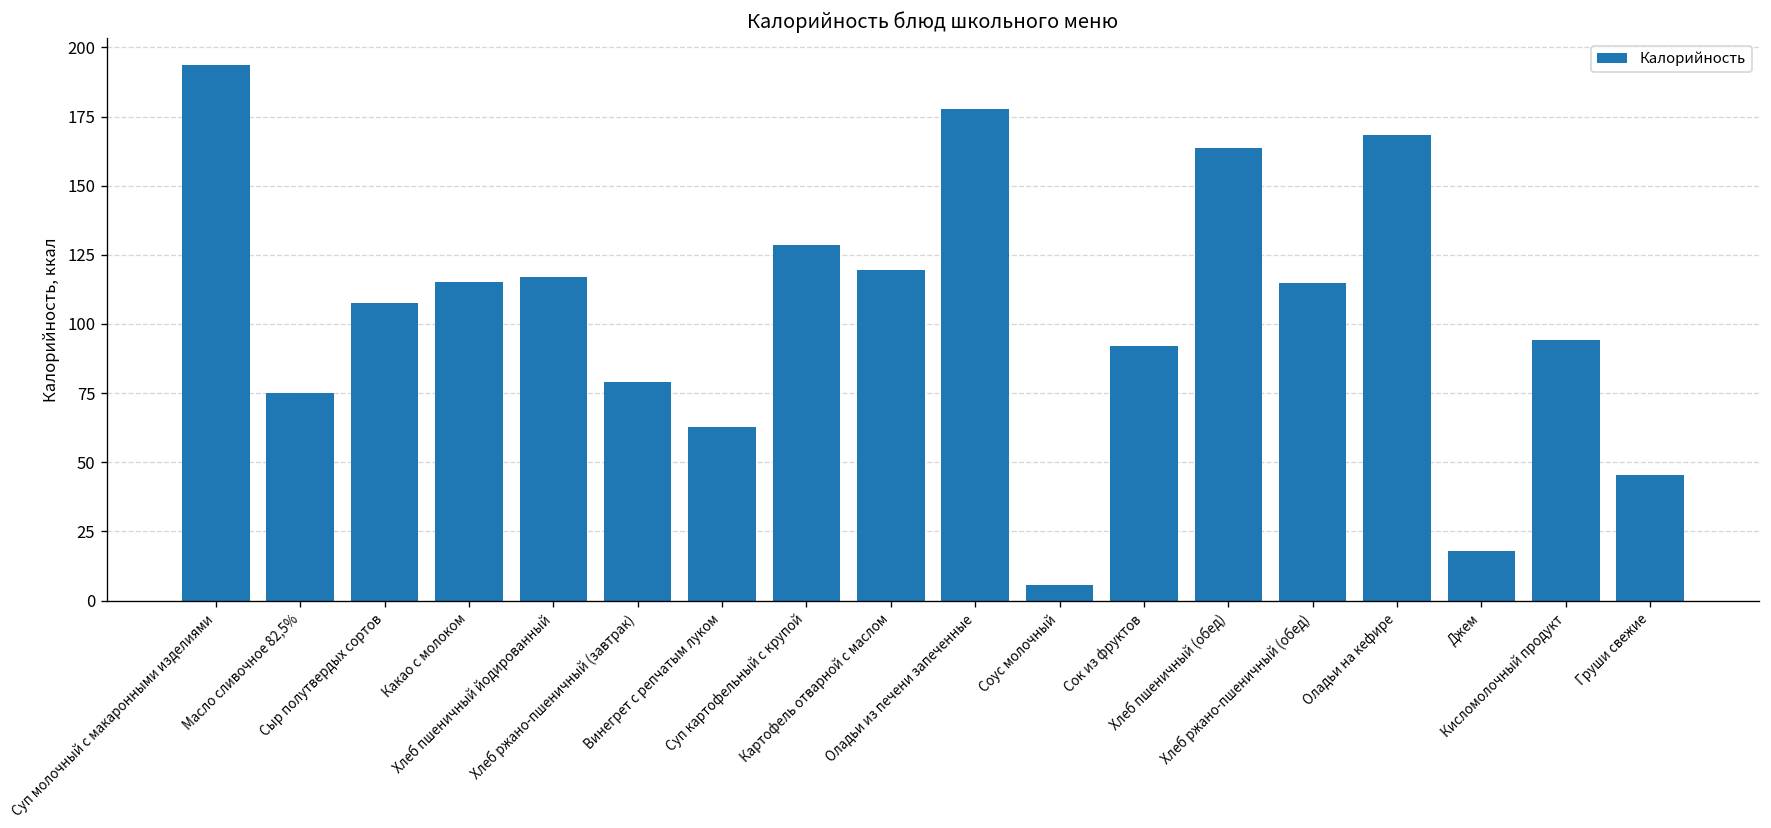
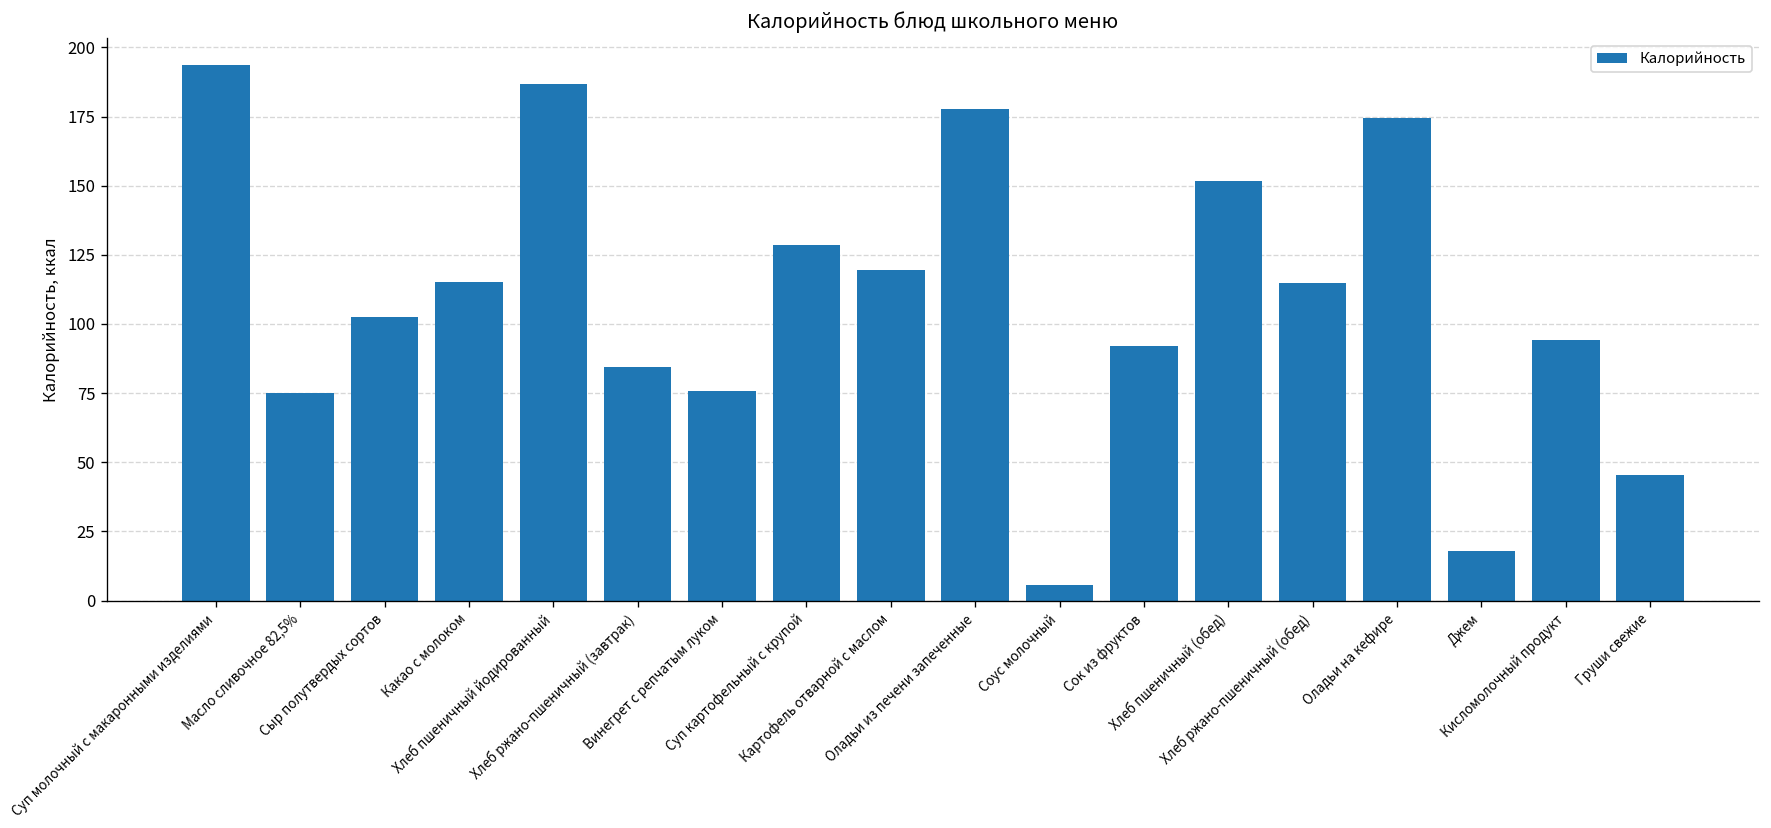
Сыр полутвердых сортов: 108 -> 103
Хлеб пшеничный йодированный: 117 -> 187
Хлеб ржано-пшеничный (завтрак): 79 -> 85
Винегрет с репчатым луком: 63 -> 76
Хлеб пшеничный (обед): 164 -> 152
Оладьи на кефире: 168 -> 174
